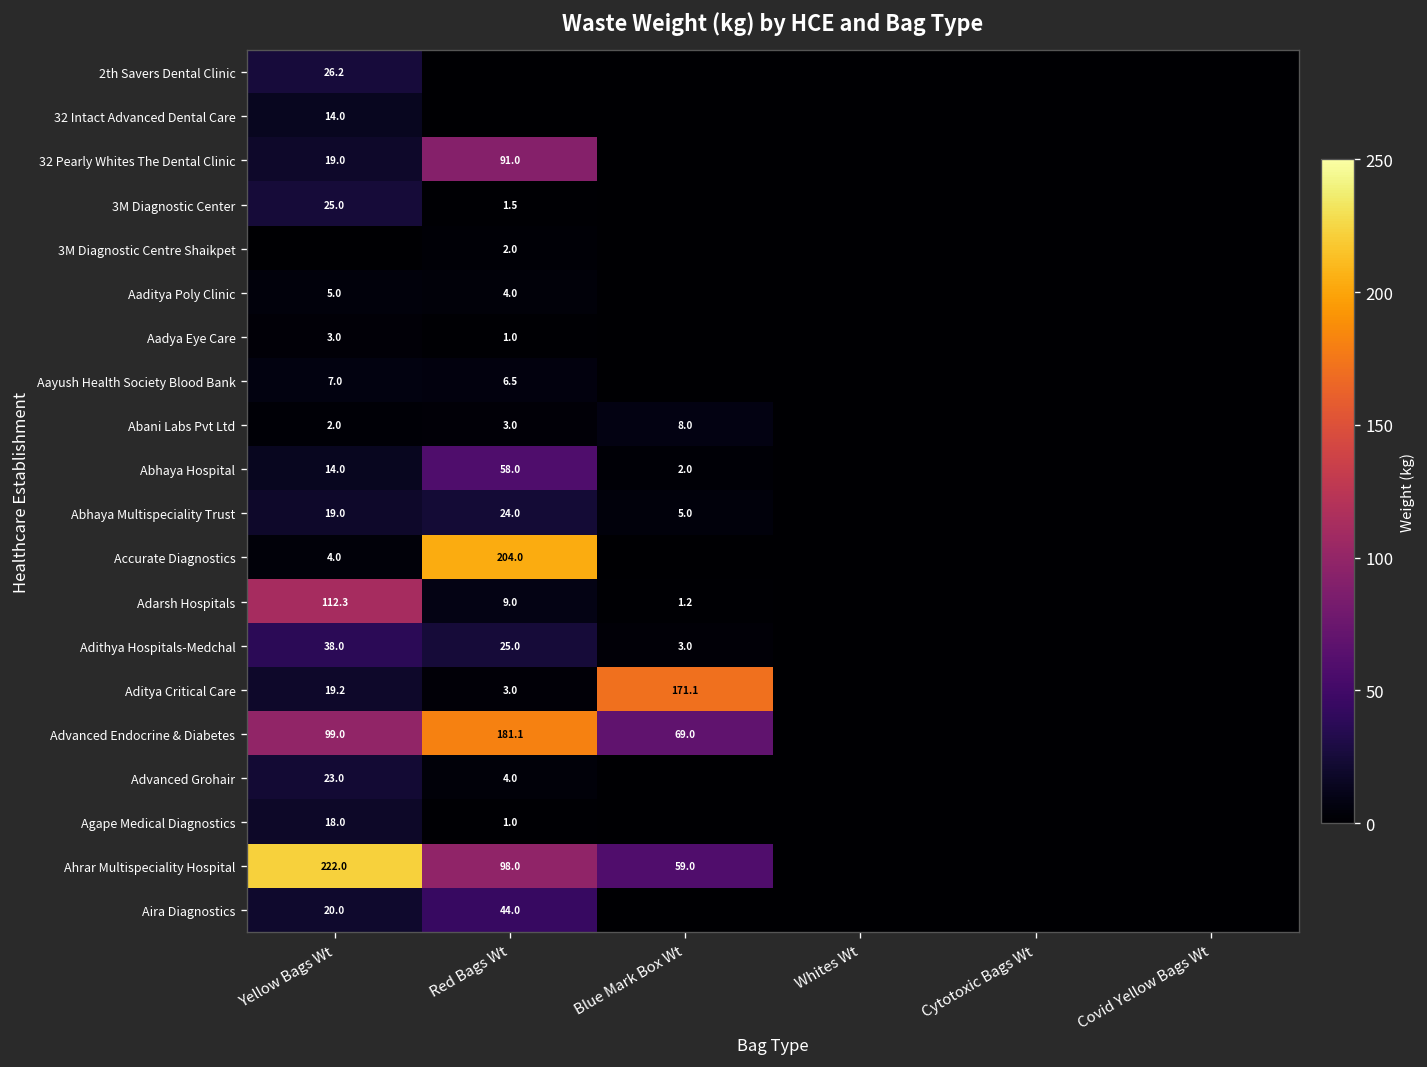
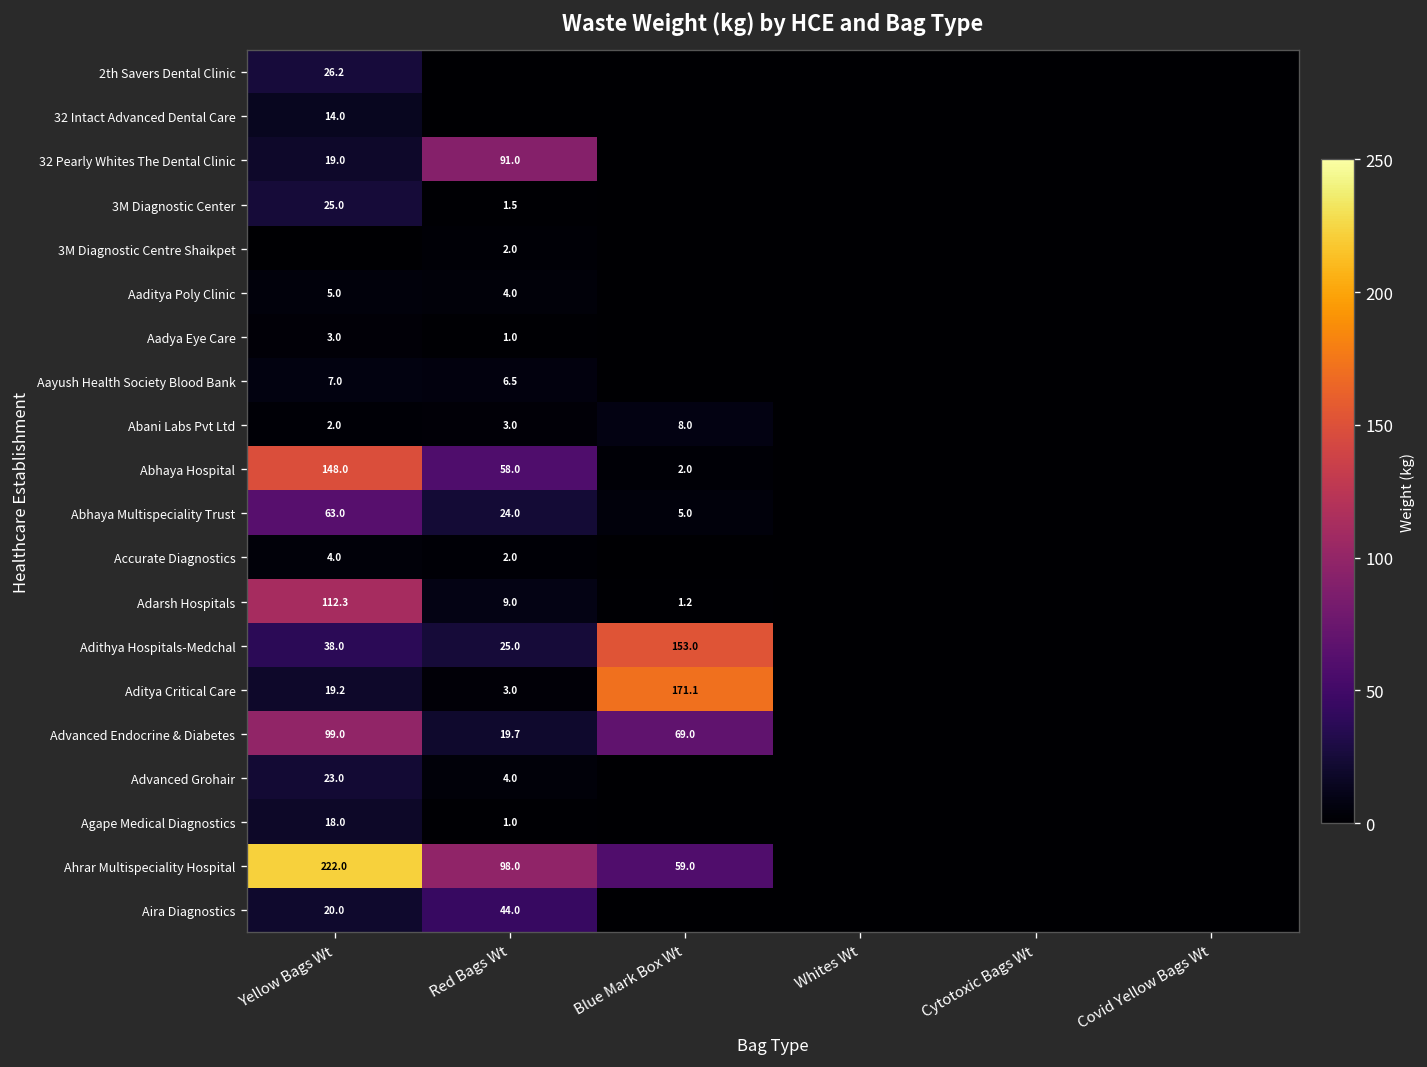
Abhaya Hospital, Yellow Bags Wt: 14.0 -> 148.0
Abhaya Multispeciality Trust, Yellow Bags Wt: 19.0 -> 63.0
Accurate Diagnostics, Red Bags Wt: 204.0 -> 2.0
Adithya Hospitals-Medchal, Blue Mark Box Wt: 3.0 -> 153.0
Advanced Endocrine & Diabetes, Red Bags Wt: 181.1 -> 19.7
